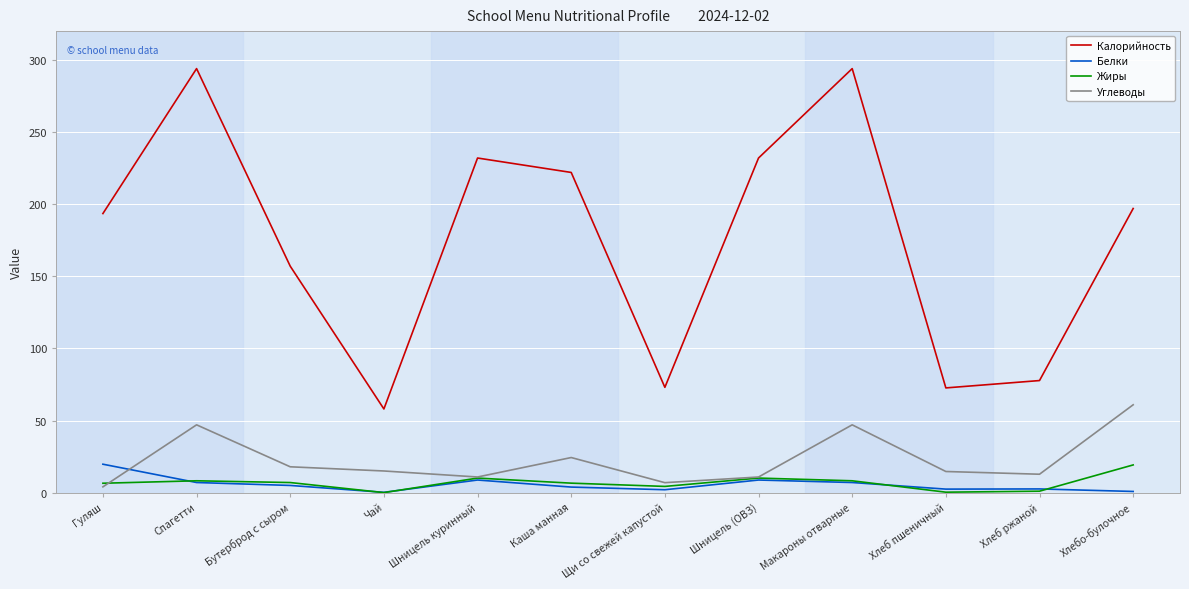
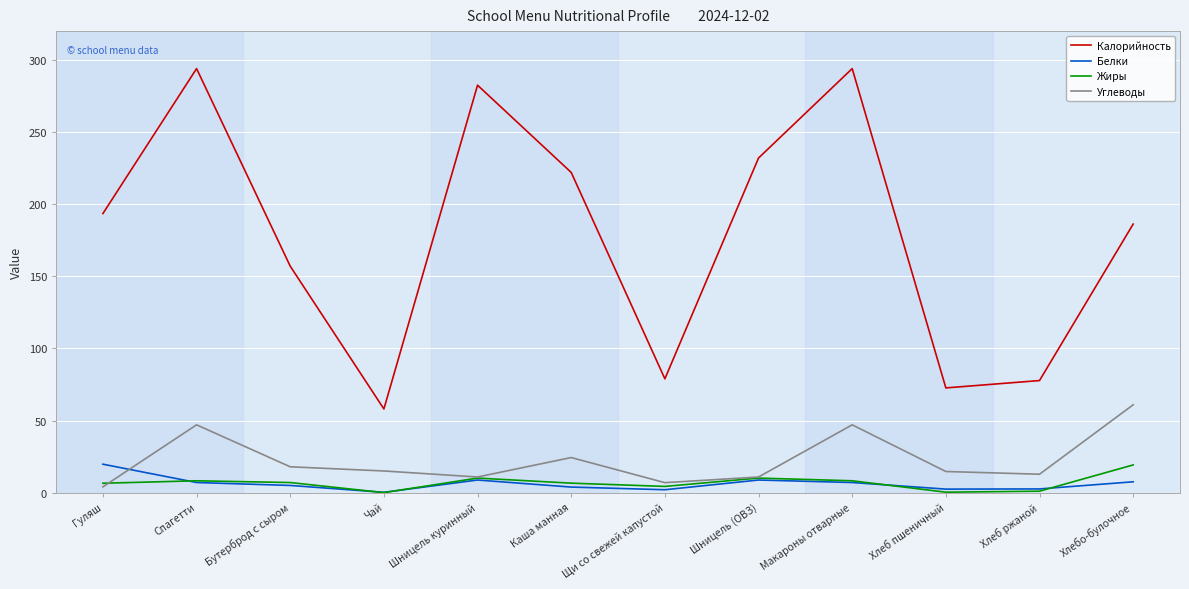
Калорийность, Шницель куринный: 232 -> 283
Калорийность, Щи со свежей капустой: 73 -> 79
Калорийность, Хлебо-булочное: 197 -> 186
Белки, Хлебо-булочное: 1 -> 8
